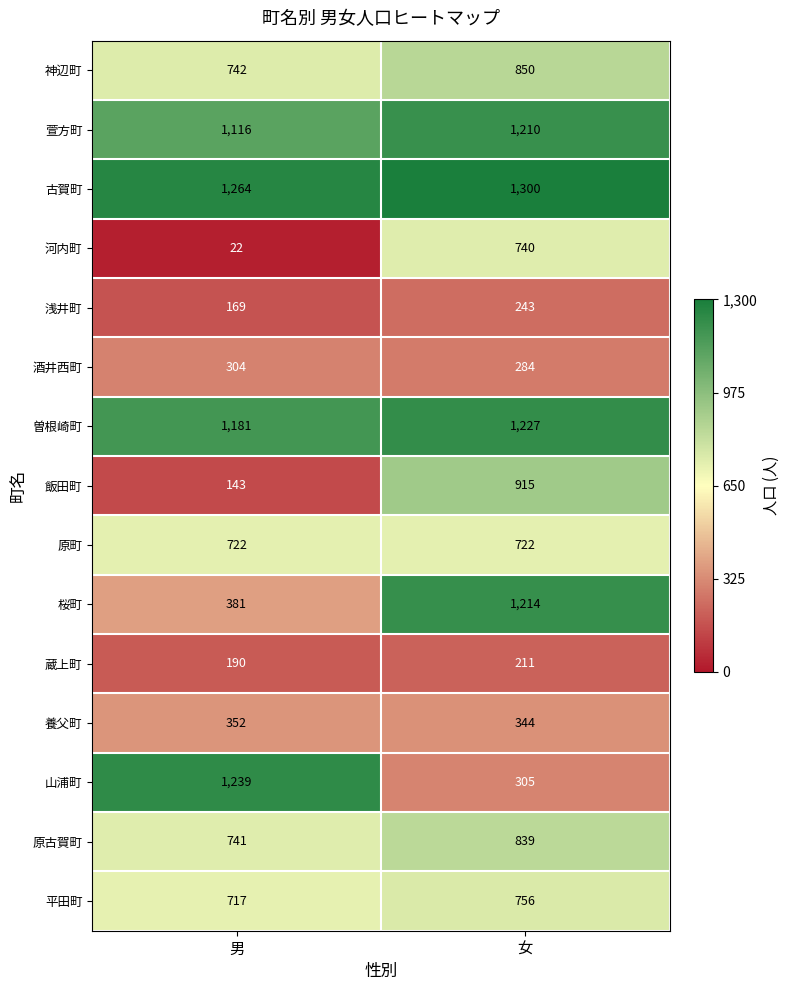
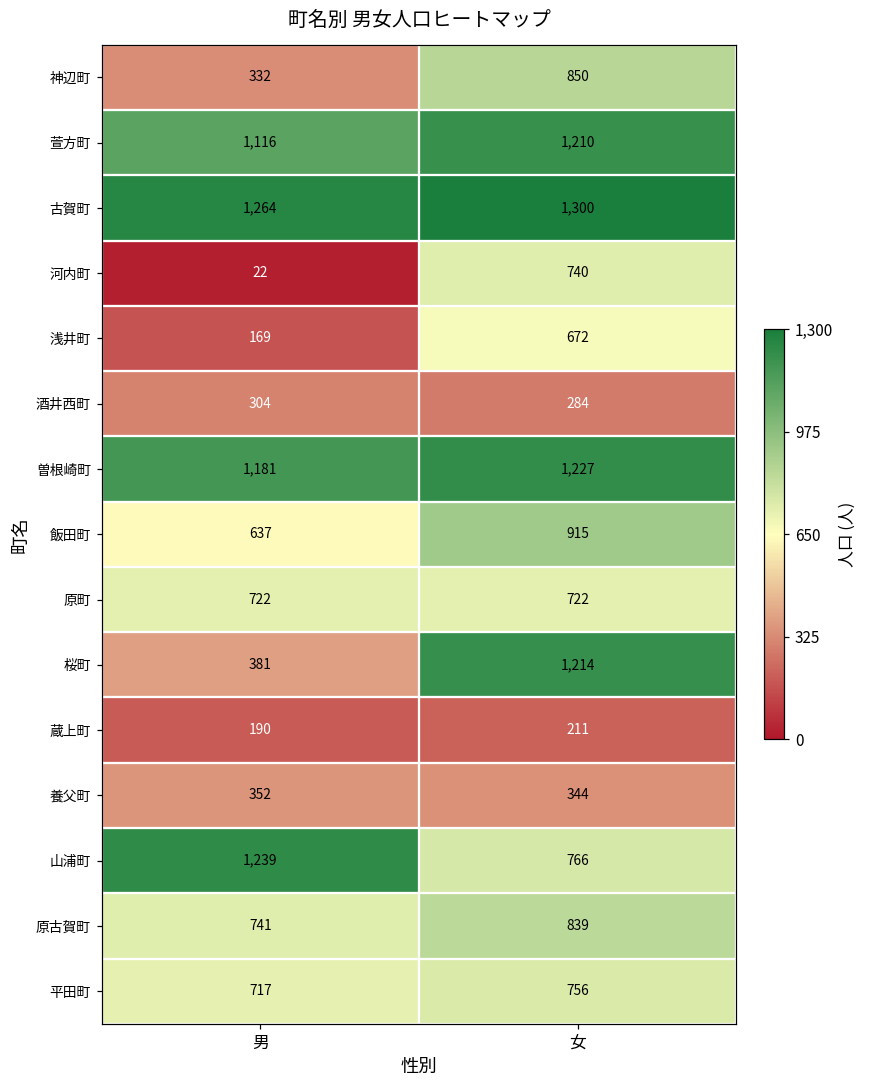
神辺町, 男: 742 -> 332
浅井町, 女: 243 -> 672
飯田町, 男: 143 -> 637
山浦町, 女: 305 -> 766
